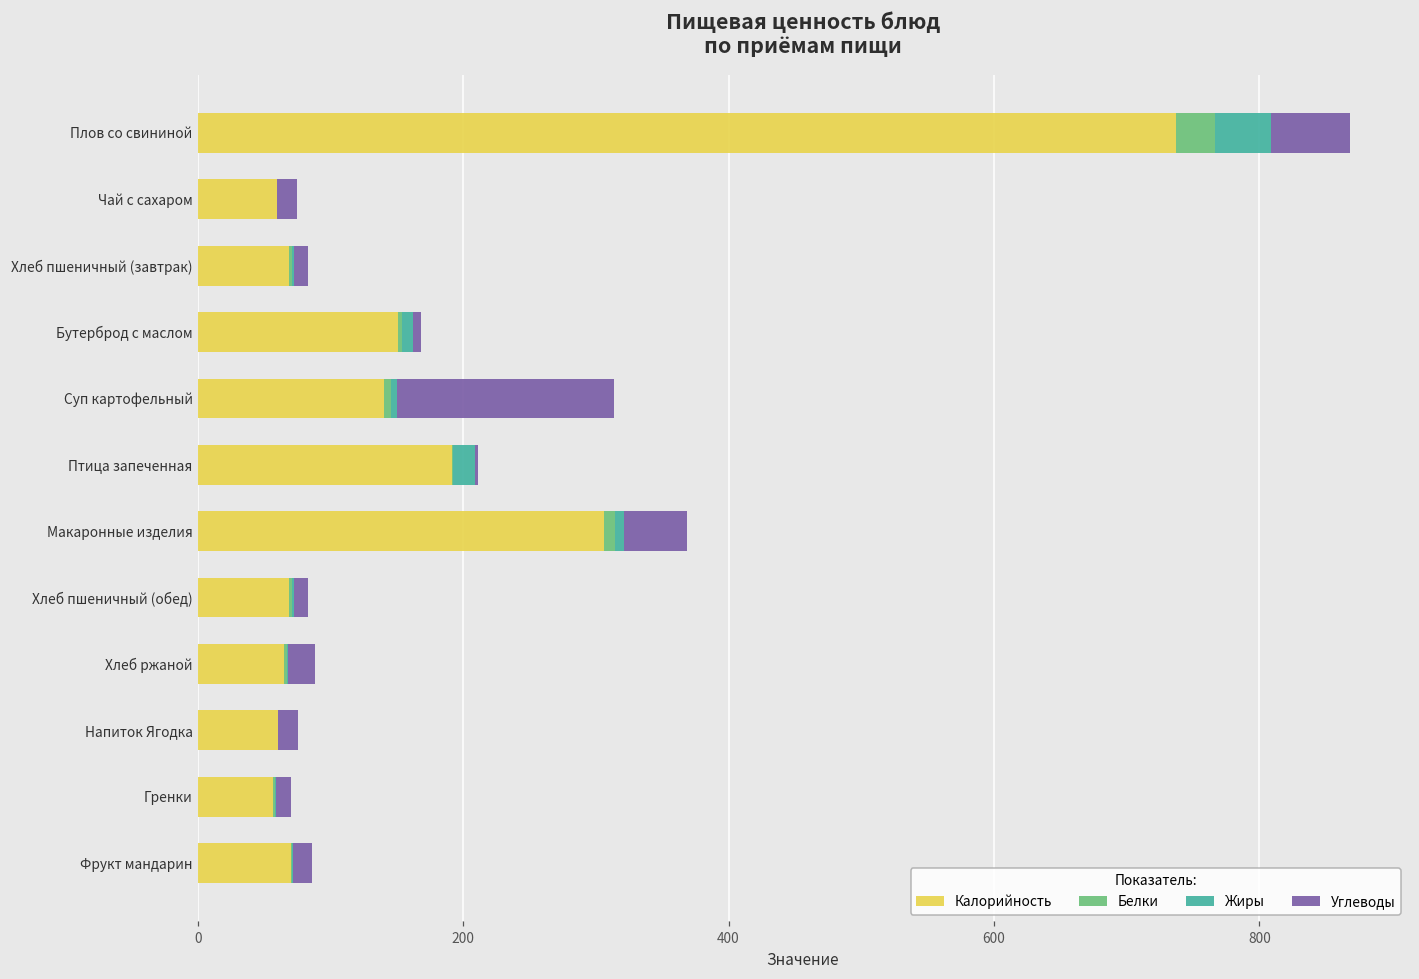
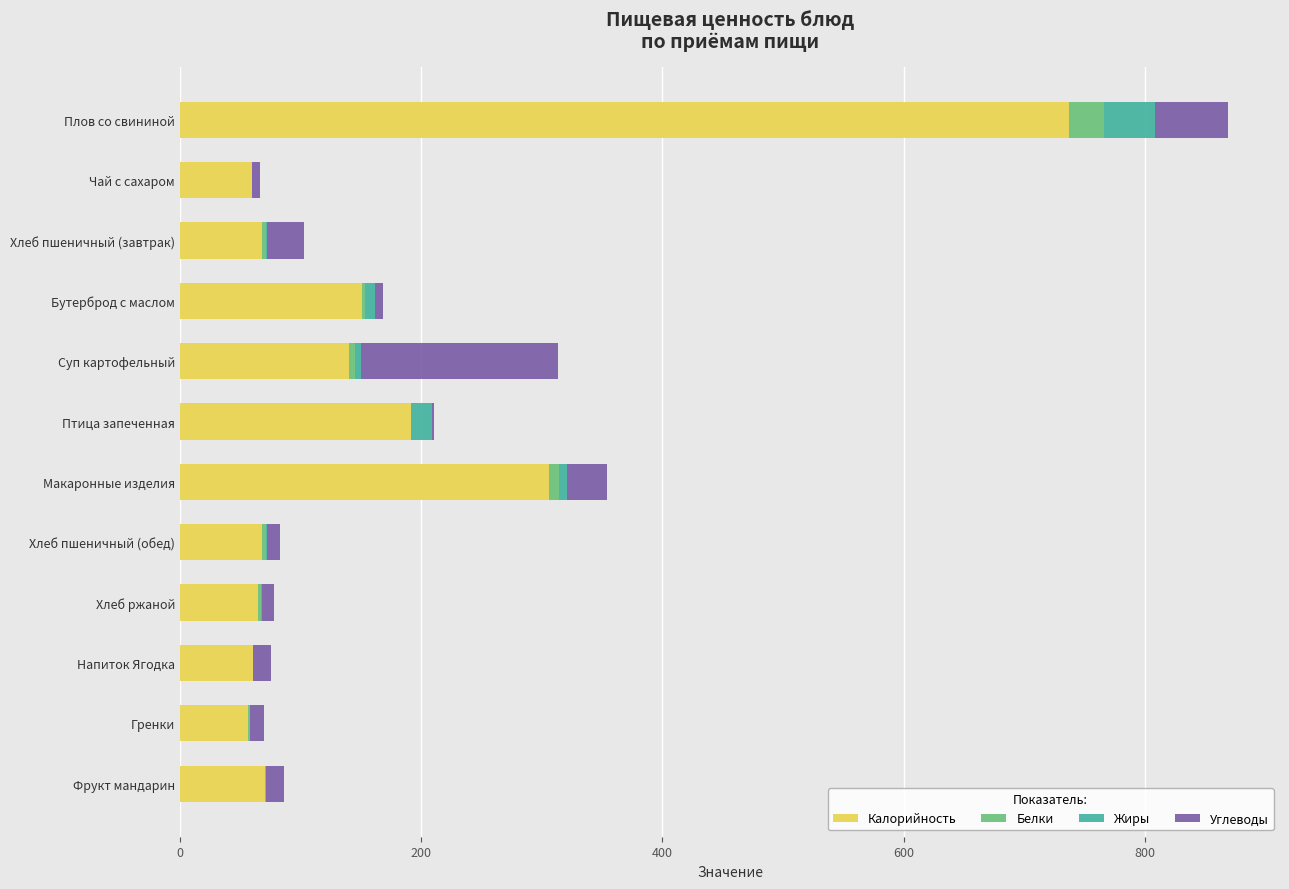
Углеводы, Чай с сахаром: 15 -> 7
Углеводы, Хлеб пшеничный (завтрак): 11 -> 31
Углеводы, Макаронные изделия: 48 -> 33
Углеводы, Хлеб ржаной: 21 -> 11
